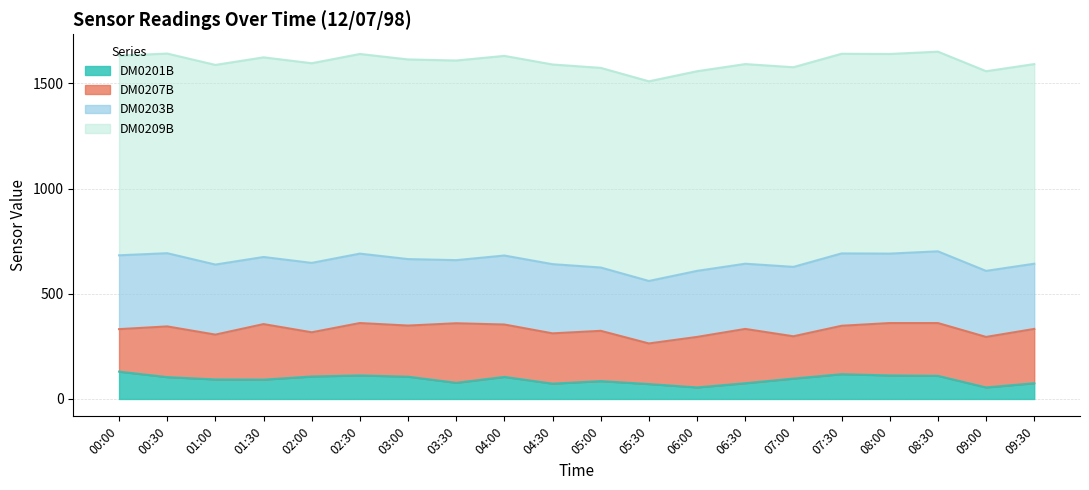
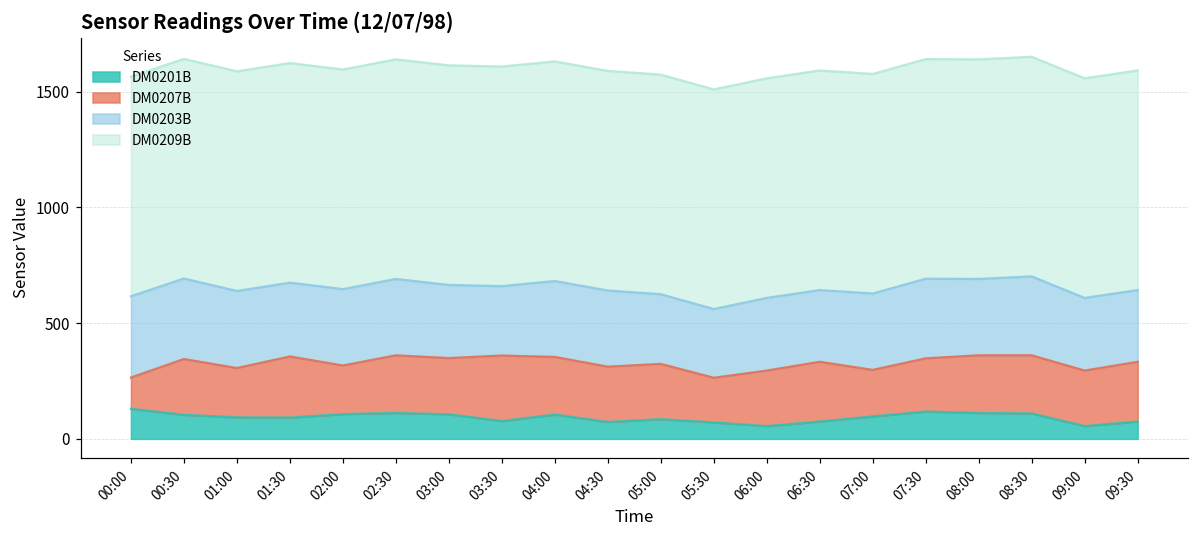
DM0207B, 00:00: 200 -> 140
